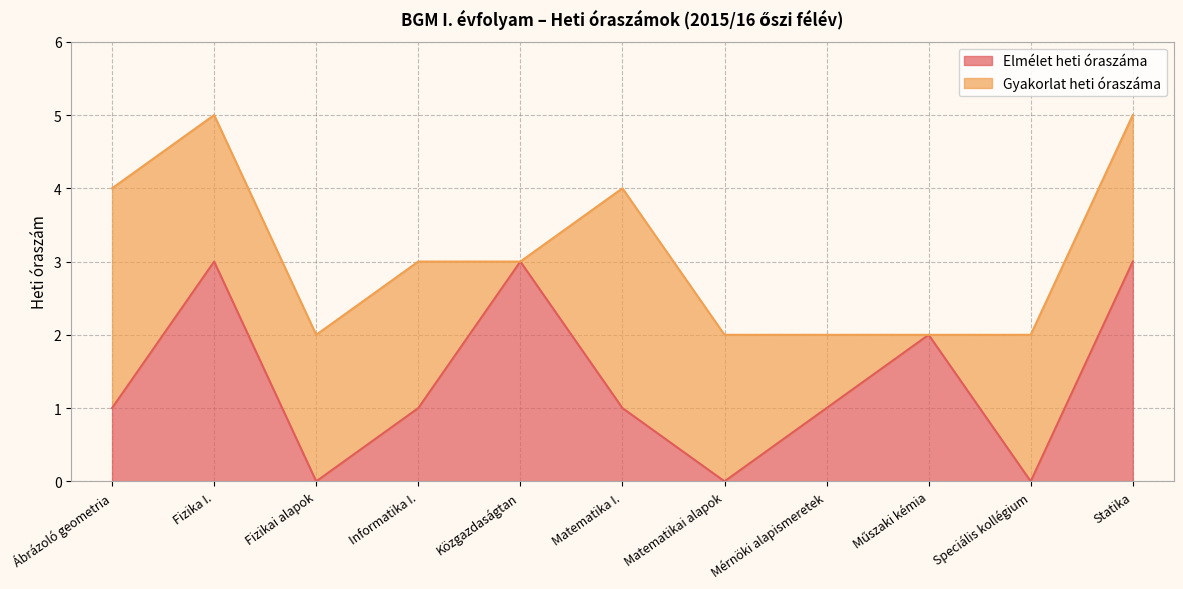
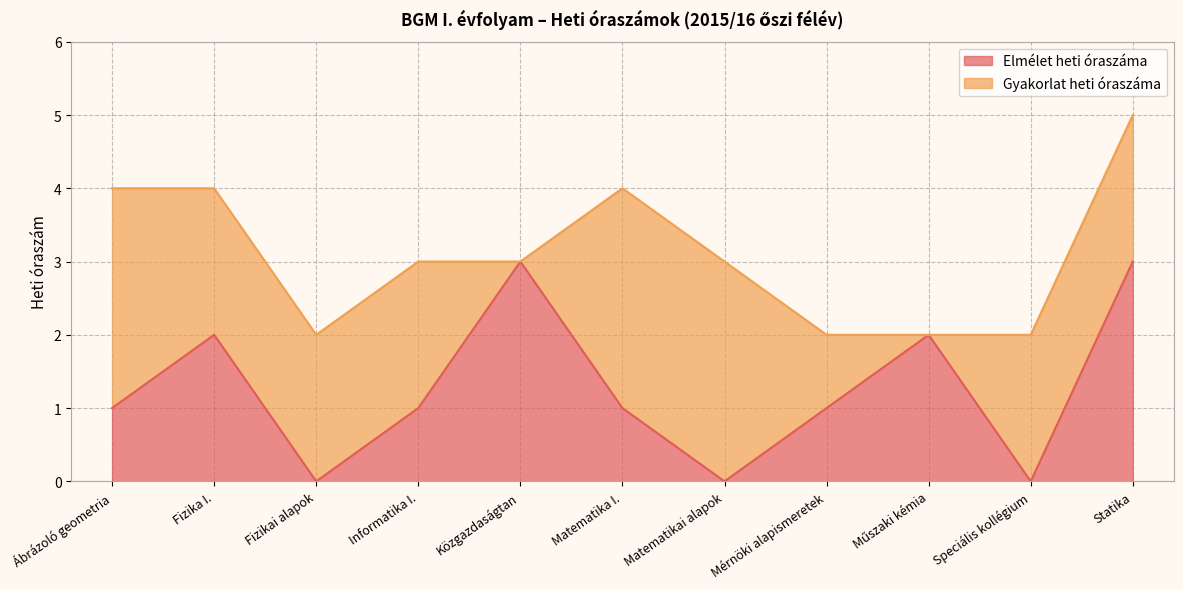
Elmélet heti óraszáma, Fizika I.: 3 -> 2
Gyakorlat heti óraszáma, Matematikai alapok: 2 -> 3
